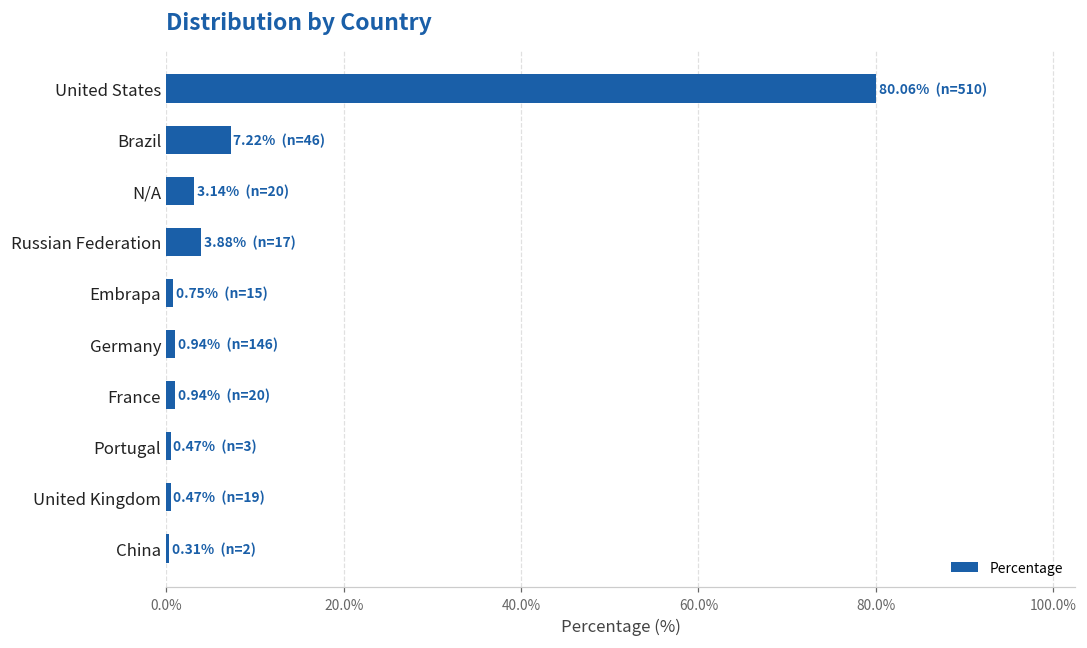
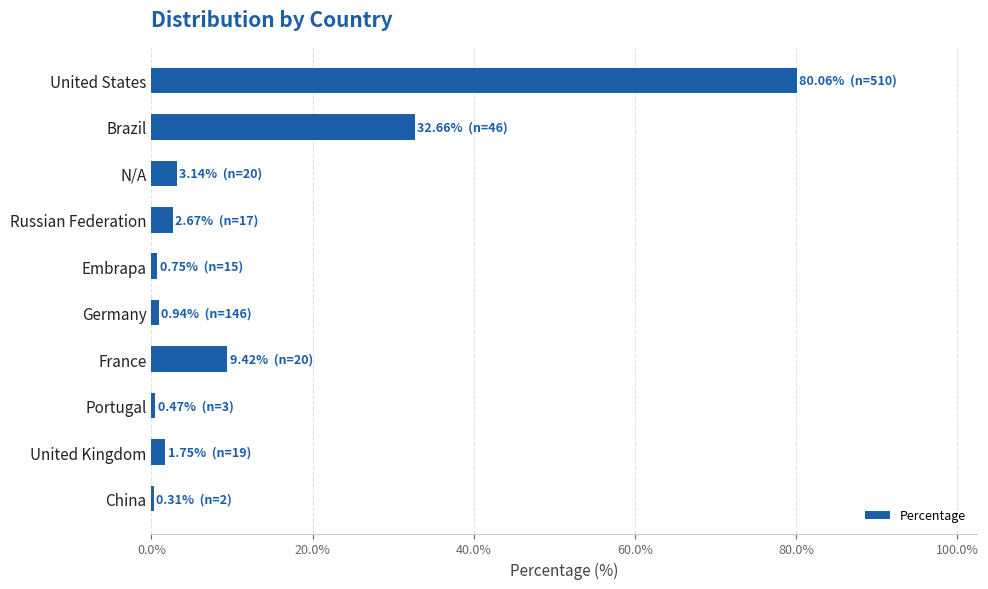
Brazil: 7.22% -> 32.66%
Russian Federation: 3.88% -> 2.67%
France: 0.94% -> 9.42%
United Kingdom: 0.47% -> 1.75%
